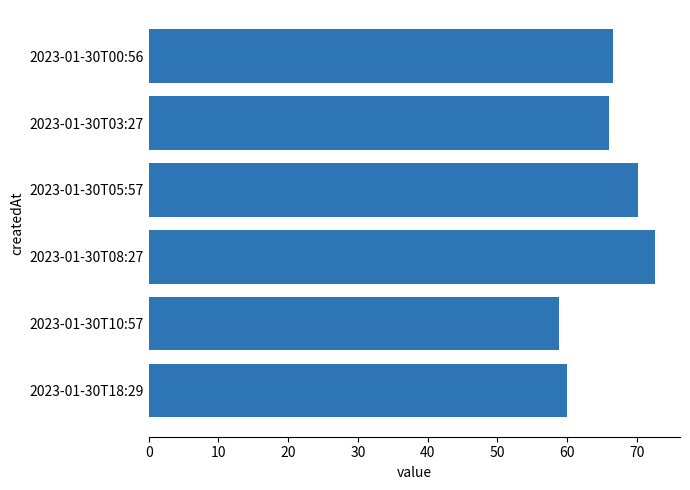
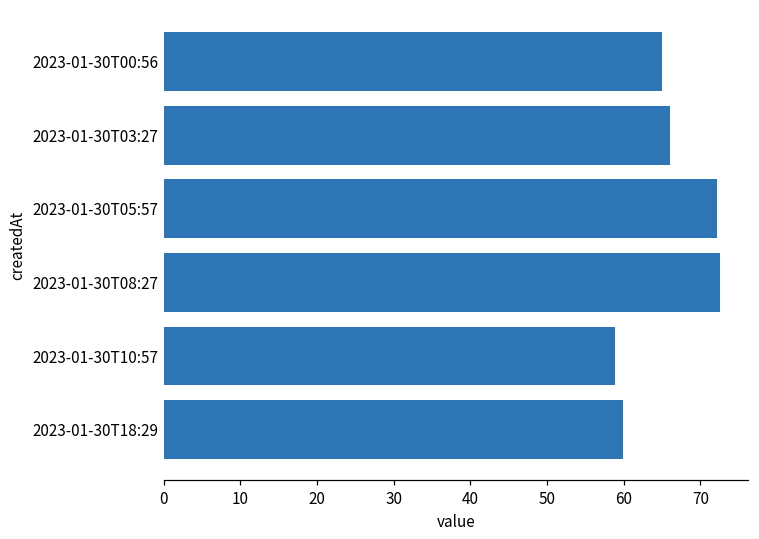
2023-01-30T00:56: 67 -> 65
2023-01-30T05:57: 70 -> 72
